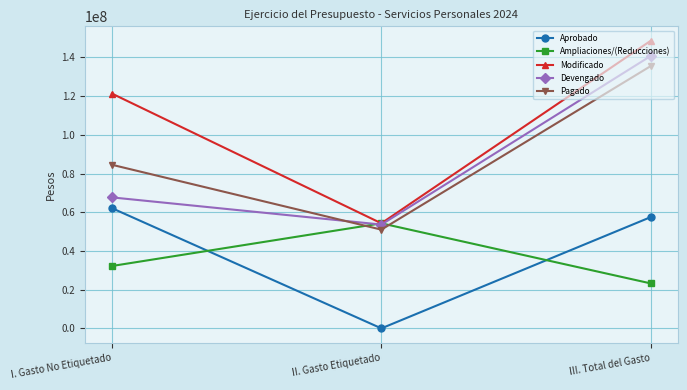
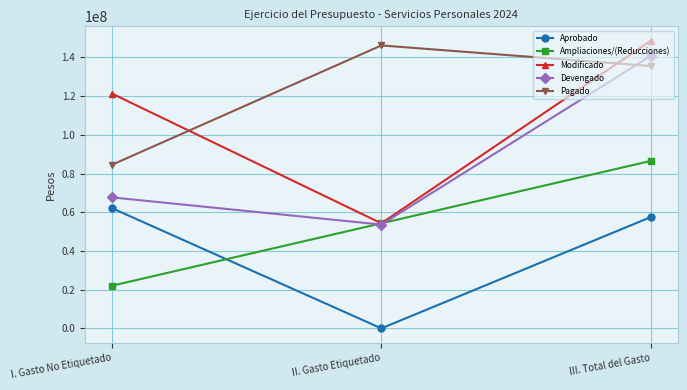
Ampliaciones/(Reducciones), I. Gasto No Etiquetado: 32000000 -> 22000000
Pagado, II. Gasto Etiquetado: 51000000 -> 146000000
Ampliaciones/(Reducciones), III. Total del Gasto: 23000000 -> 87000000
